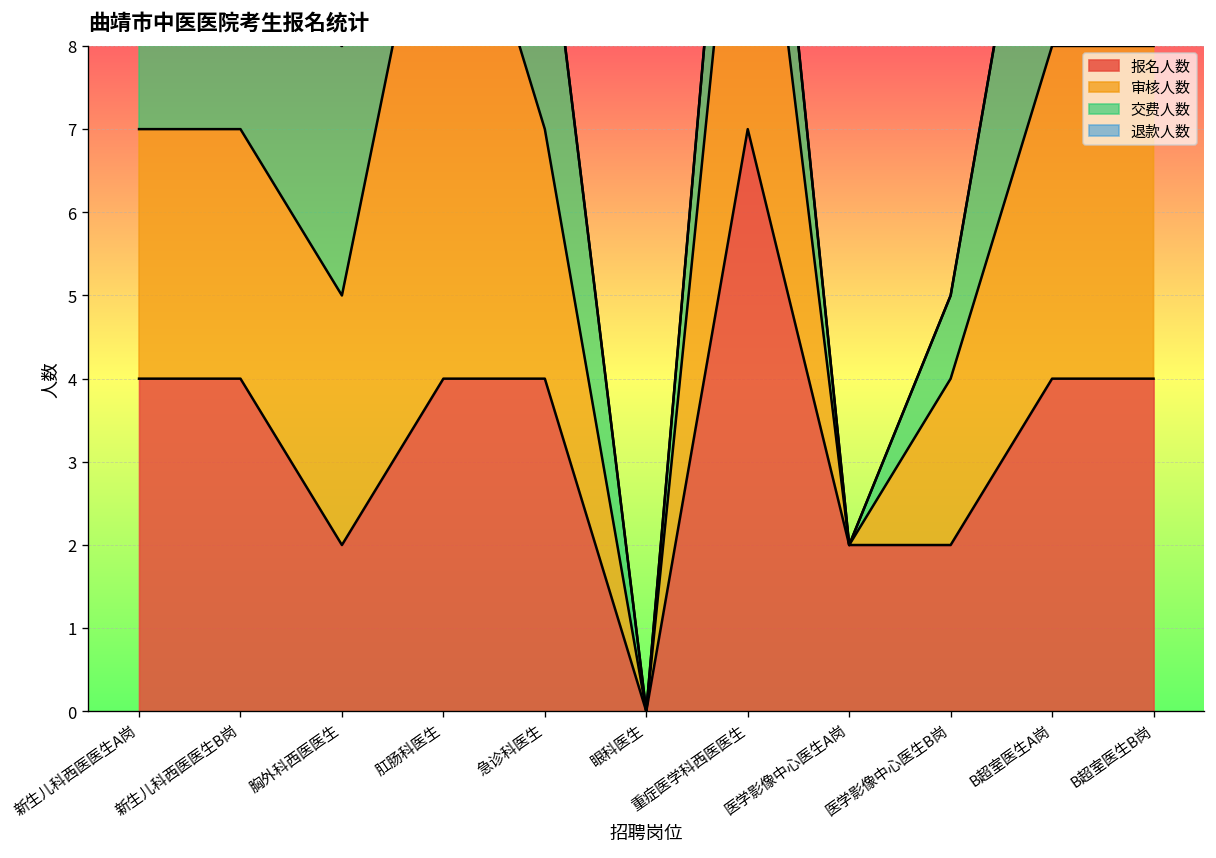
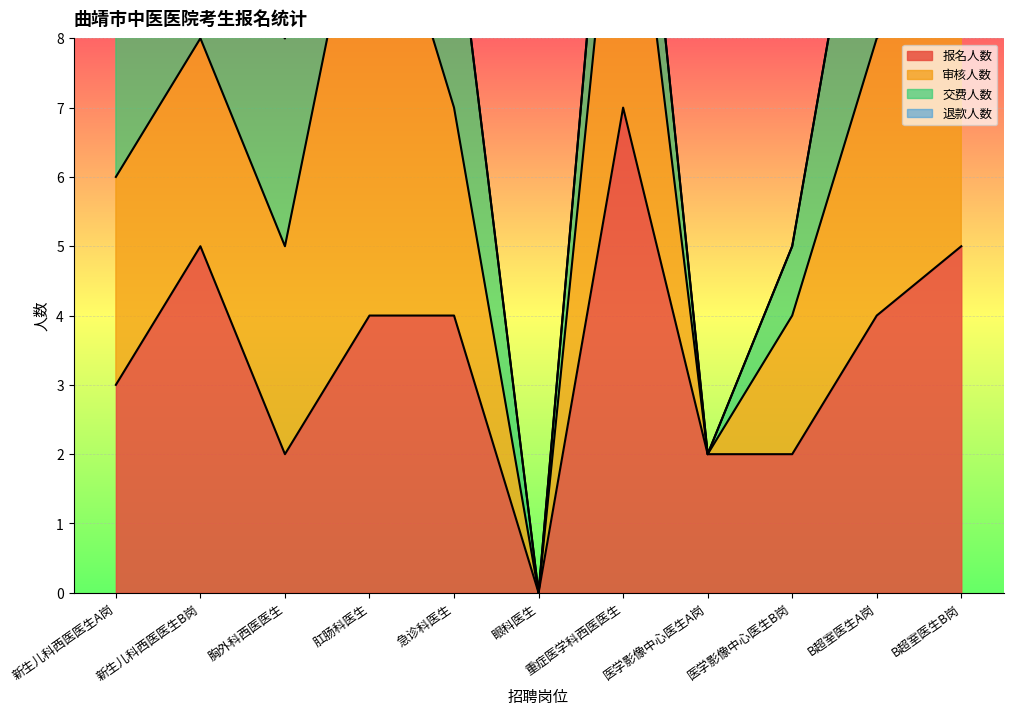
报名人数, 新生儿科西医医生A岗: 4 -> 3
报名人数, 新生儿科西医医生B岗: 4 -> 5
报名人数, B超室医生B岗: 4 -> 5
